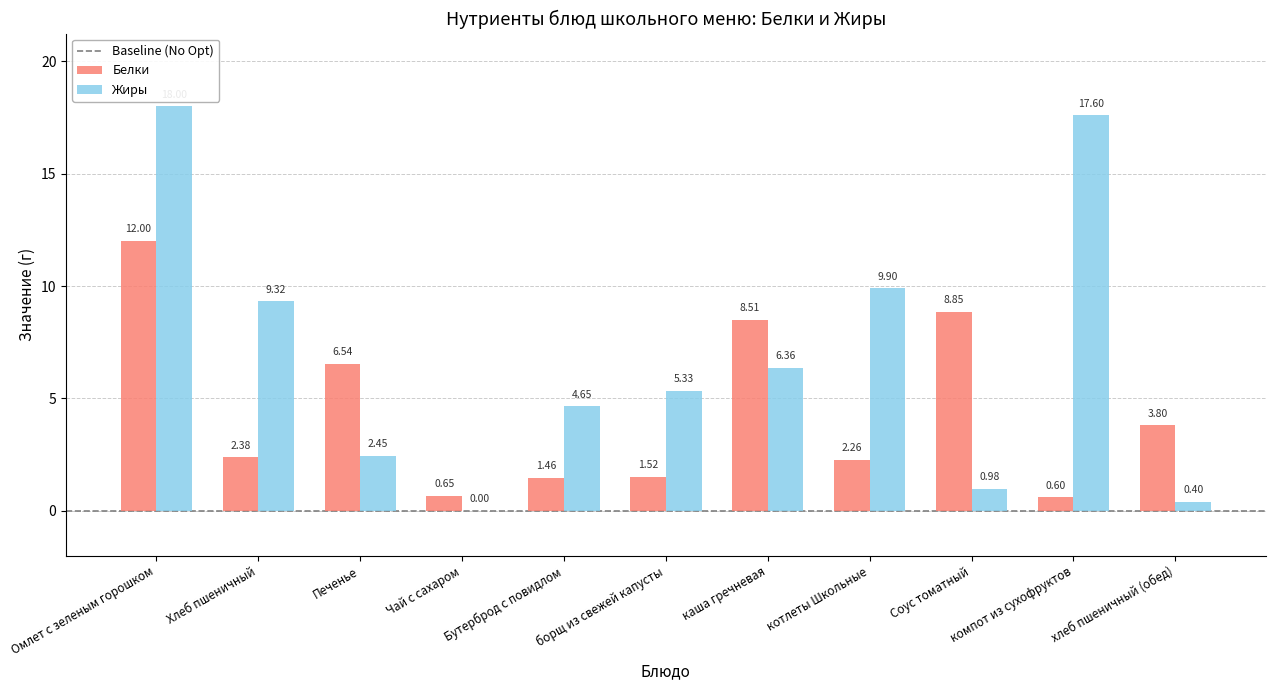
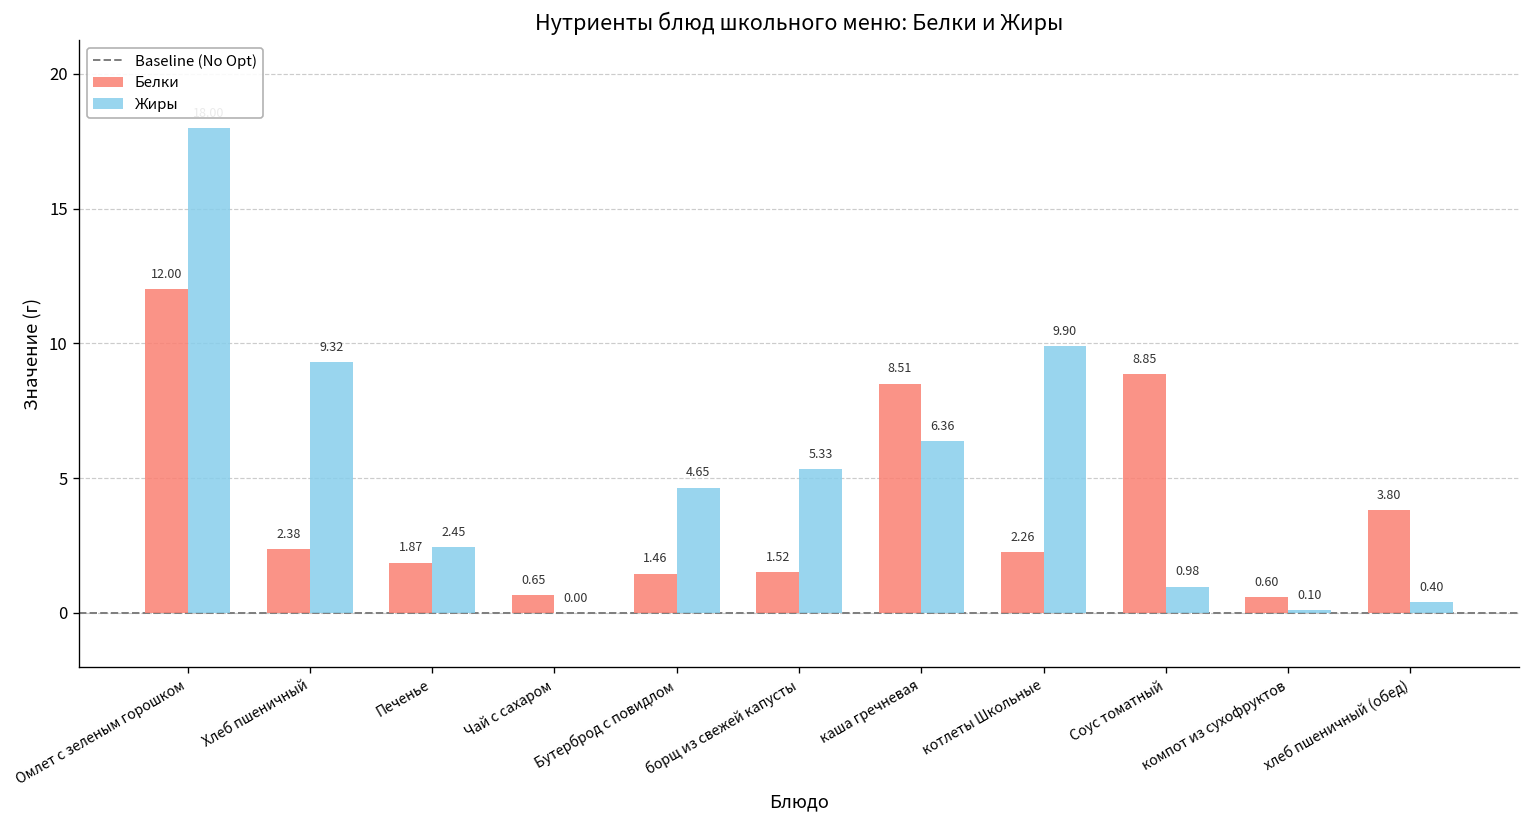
Белки, Печенье: 6.54 -> 1.87
Жиры, компот из сухофруктов: 17.60 -> 0.10
